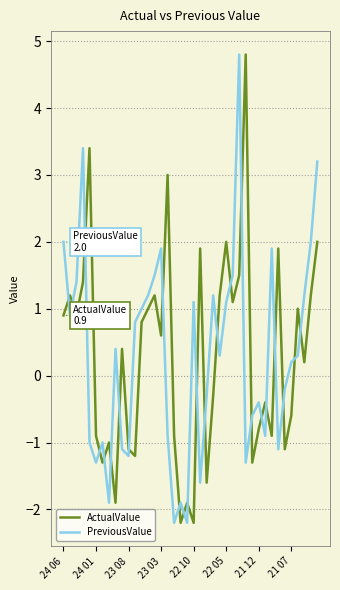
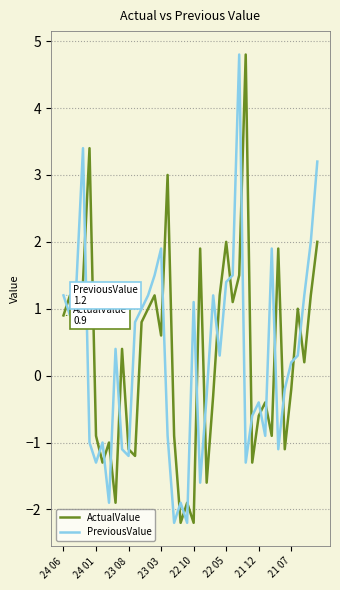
PreviousValue, 24 06: 2.0 -> 1.2
PreviousValue, 22 05: 1.1 -> 1.4
ActualValue, 21 12: -0.8 -> -0.6
ActualValue, 21 07: -0.6 -> -0.2
